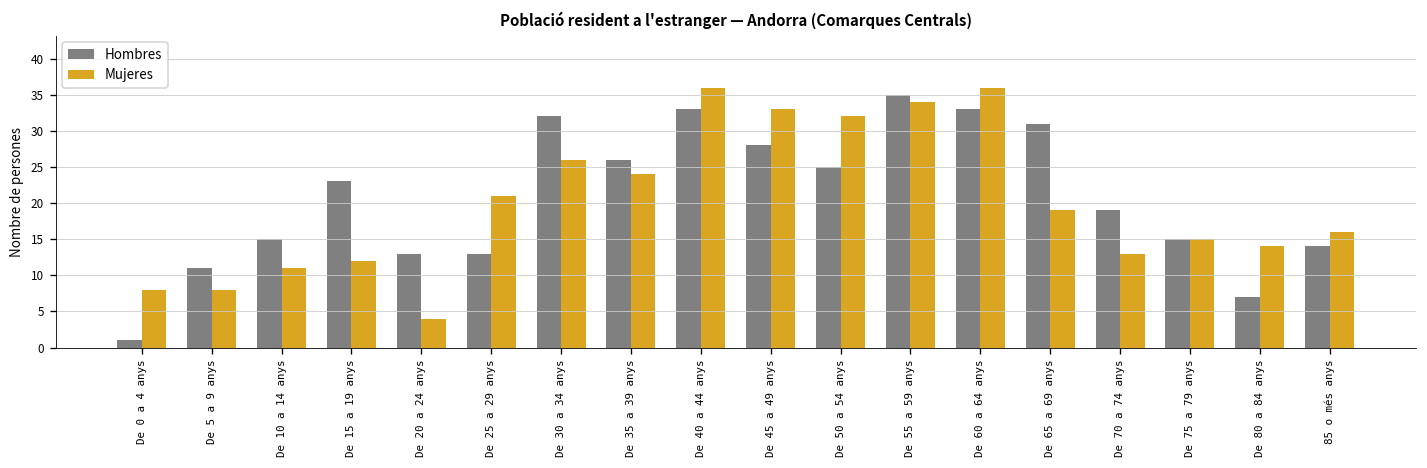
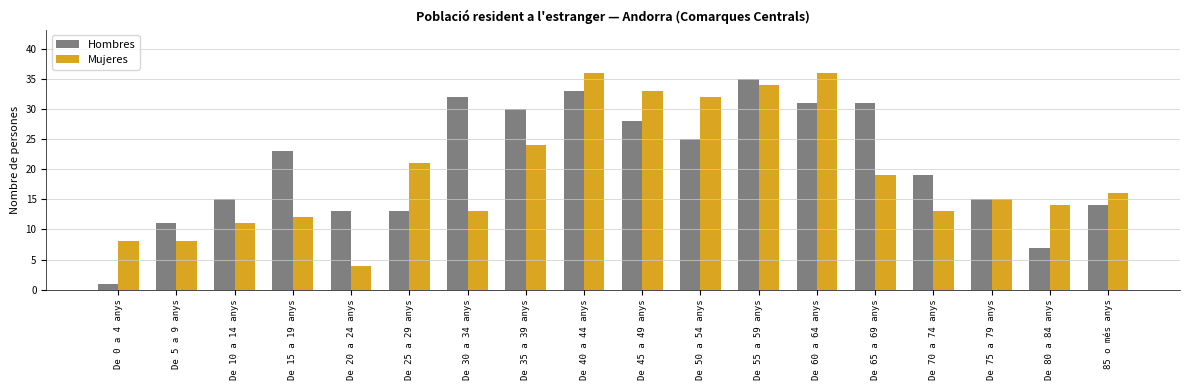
Mujeres, De 30 a 34 anys: 26 -> 13
Hombres, De 35 a 39 anys: 26 -> 30
Hombres, De 60 a 64 anys: 33 -> 31
